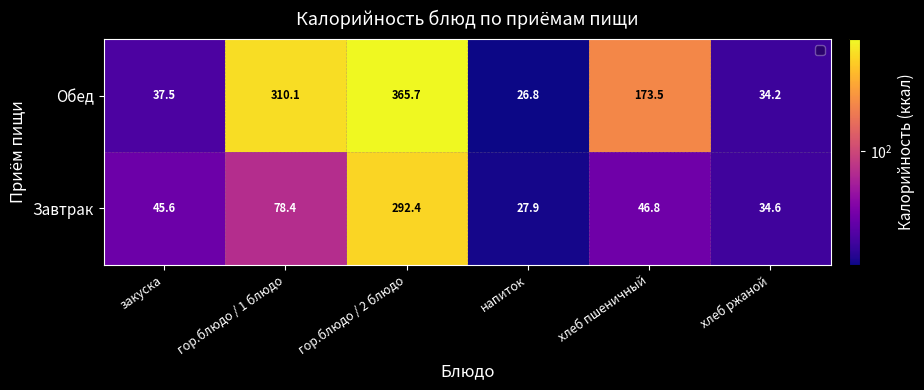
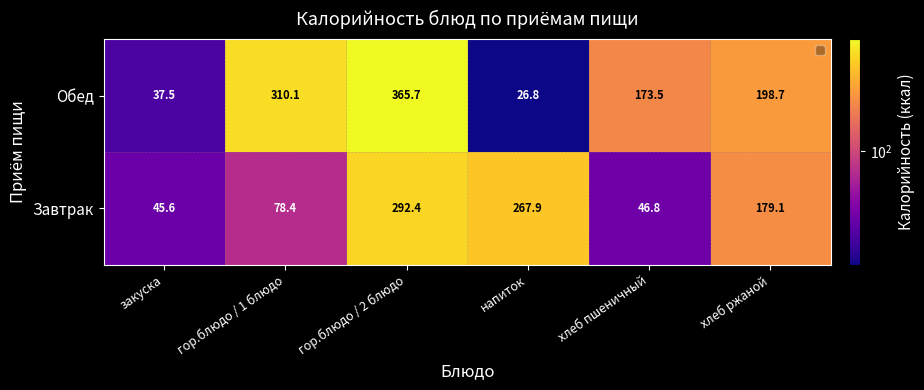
Обед, хлеб ржаной: 34.2 -> 198.7
Завтрак, напиток: 27.9 -> 267.9
Завтрак, хлеб ржаной: 34.6 -> 179.1
